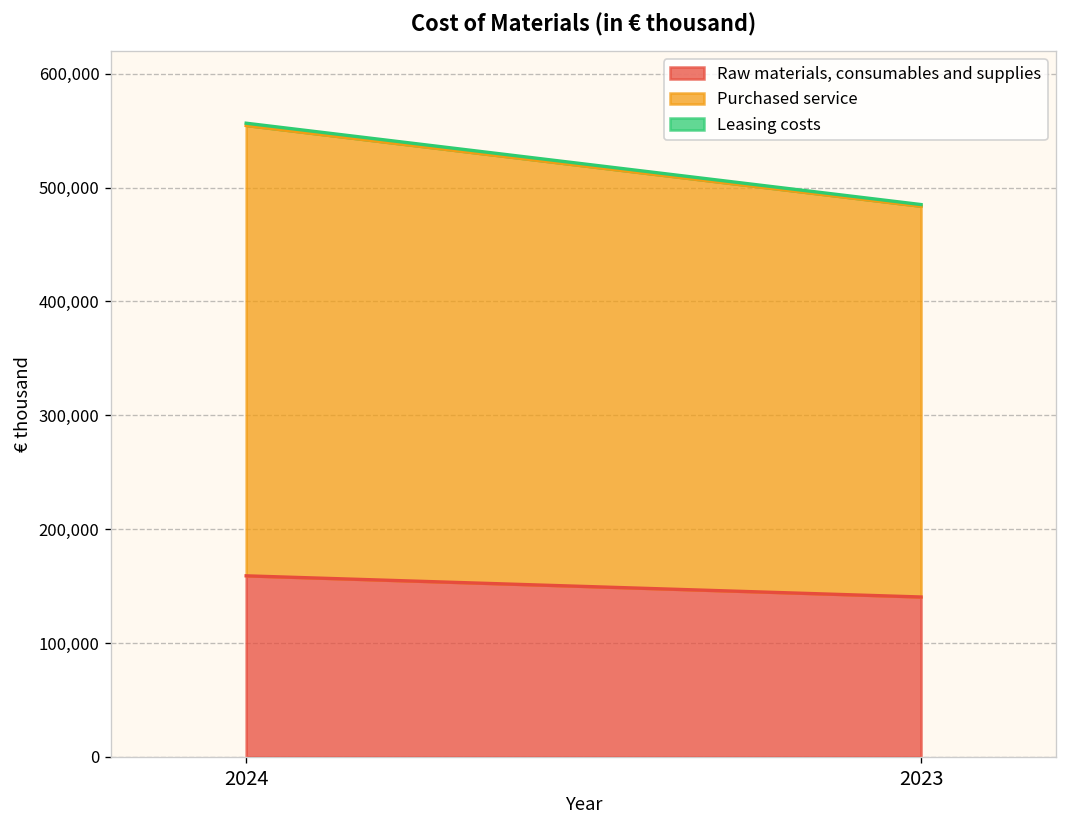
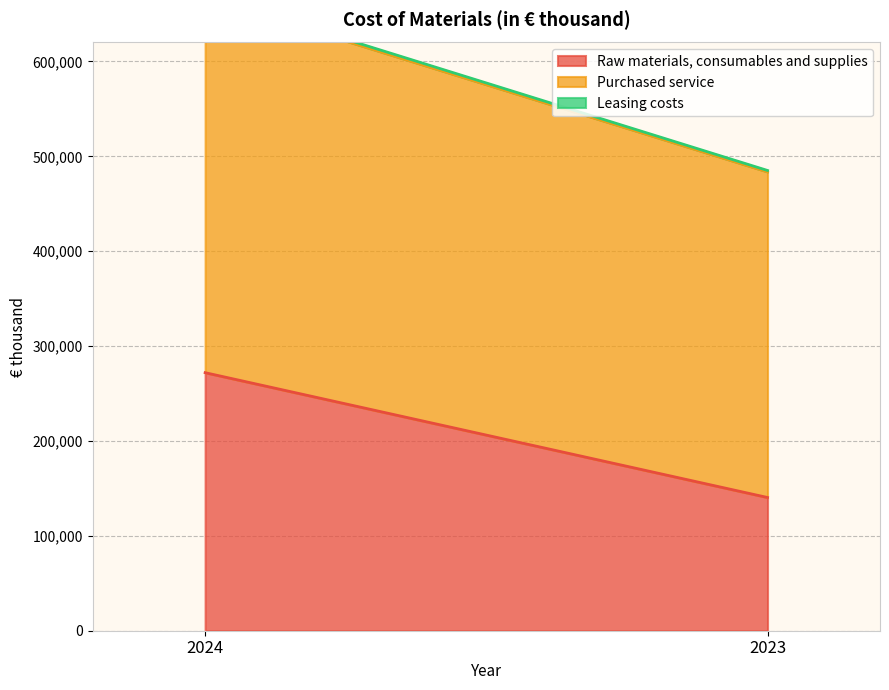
Raw materials, consumables and supplies, 2024: 160,000 -> 270,000
